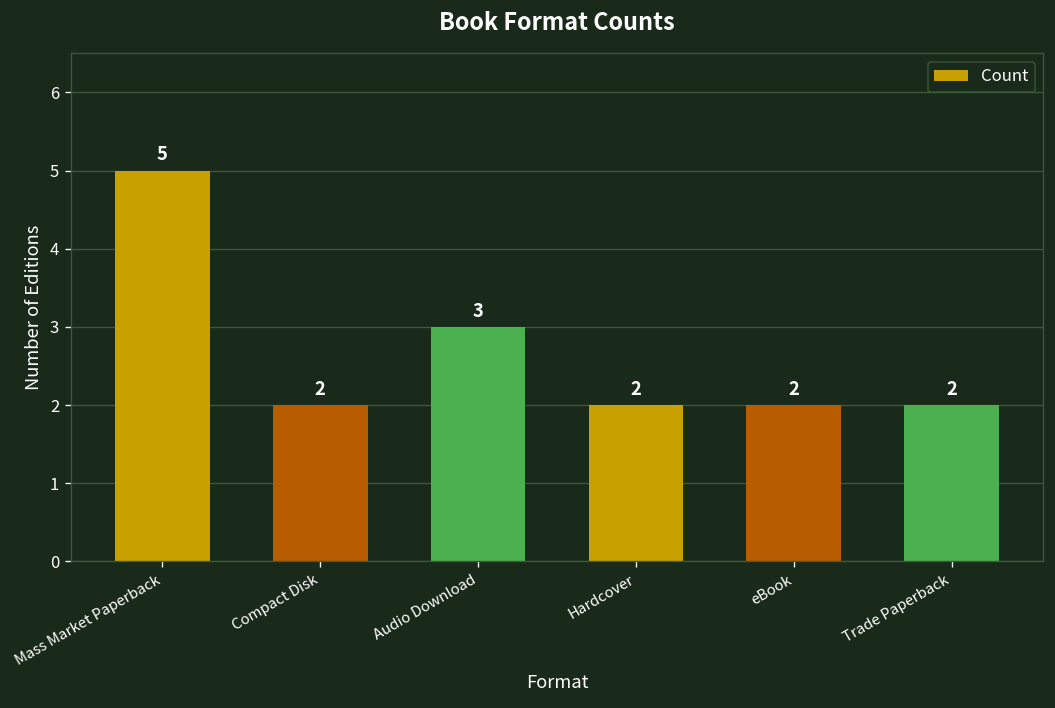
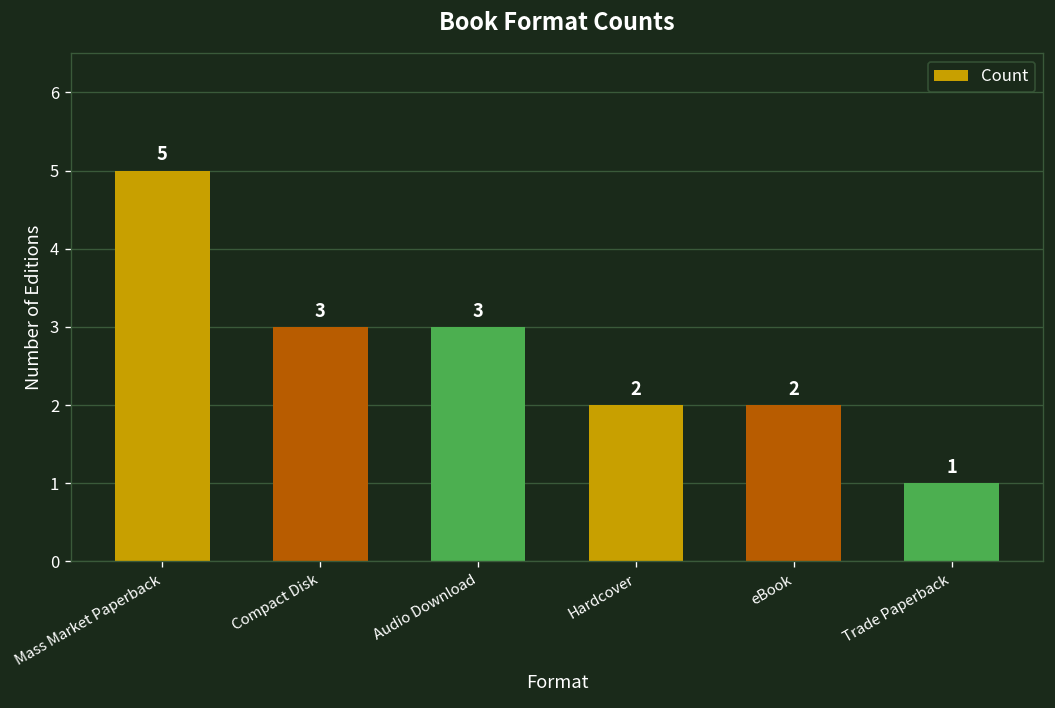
Compact Disk: 2 -> 3
Trade Paperback: 2 -> 1
